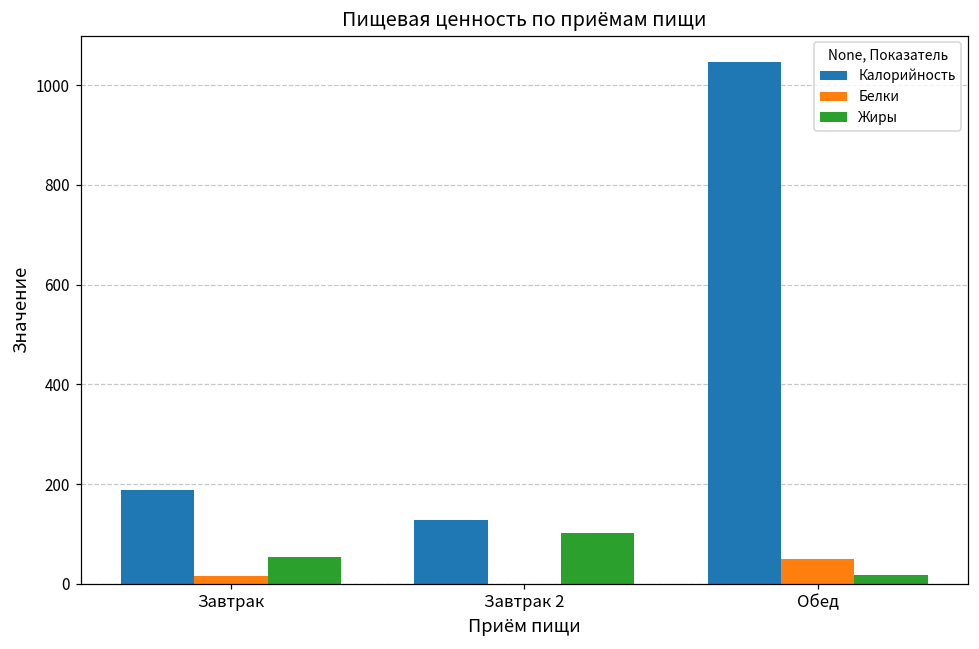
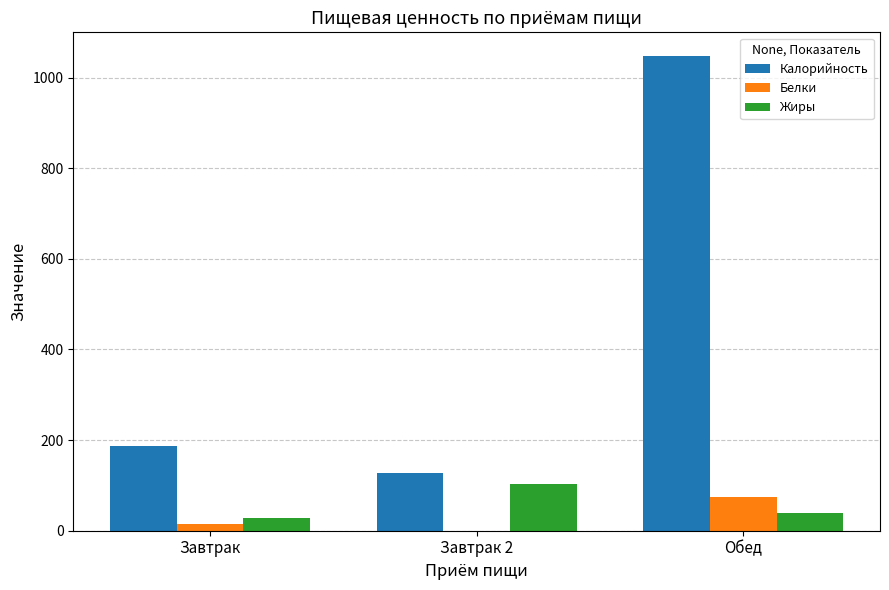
Жиры, Завтрак: 50 -> 30
Белки, Обед: 50 -> 80
Жиры, Обед: 20 -> 40
